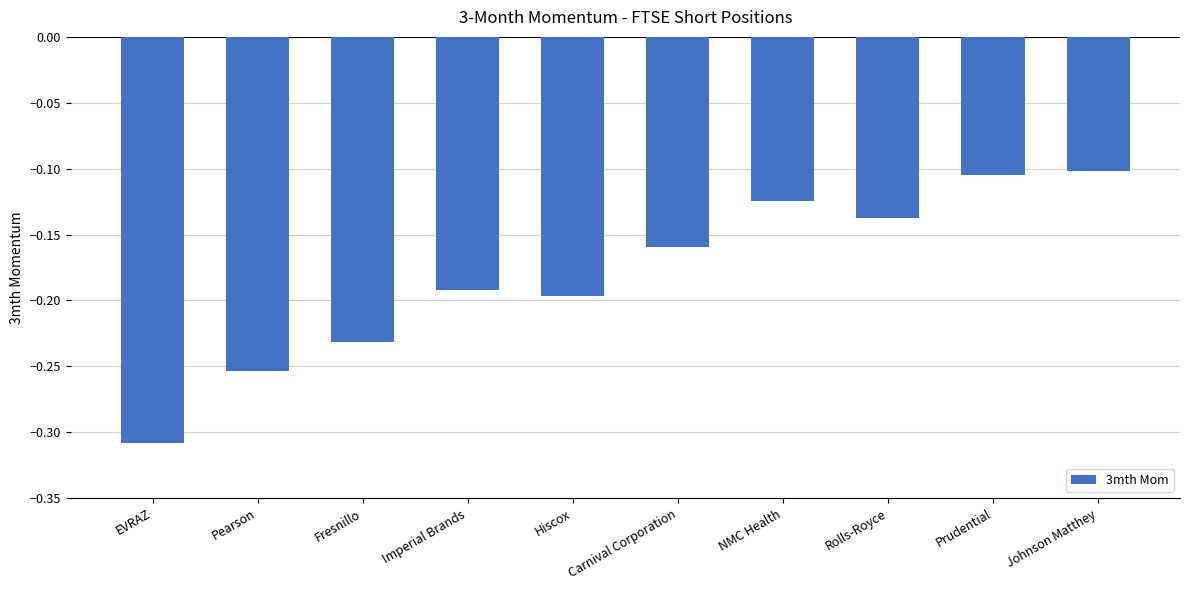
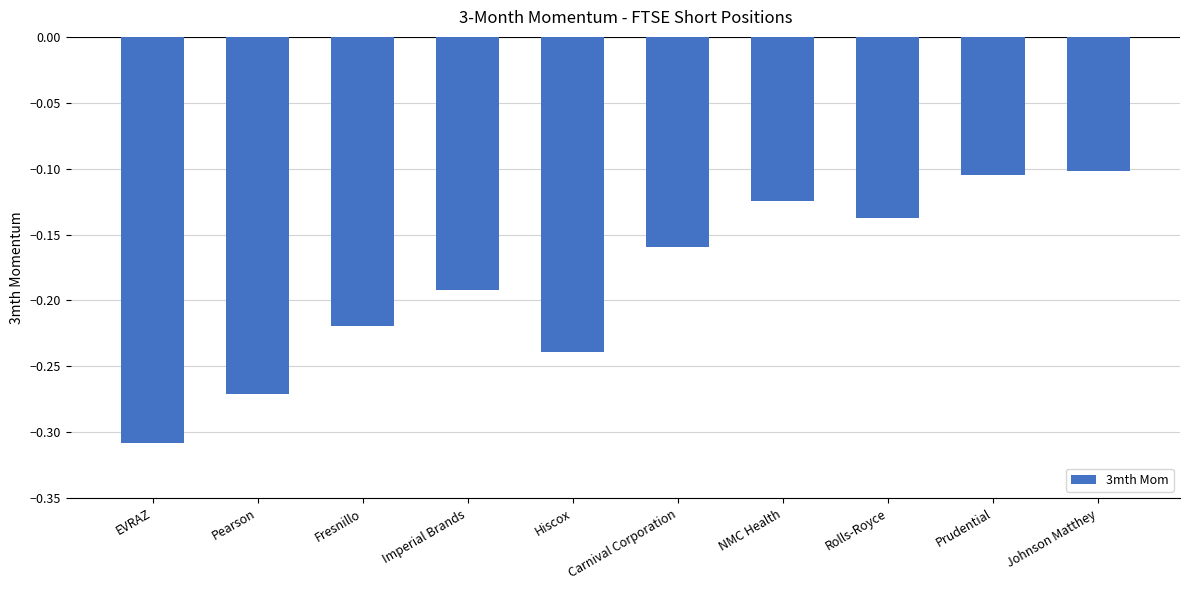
Pearson: -0.253 -> -0.271
Fresnillo: -0.232 -> -0.220
Hiscox: -0.197 -> -0.239
